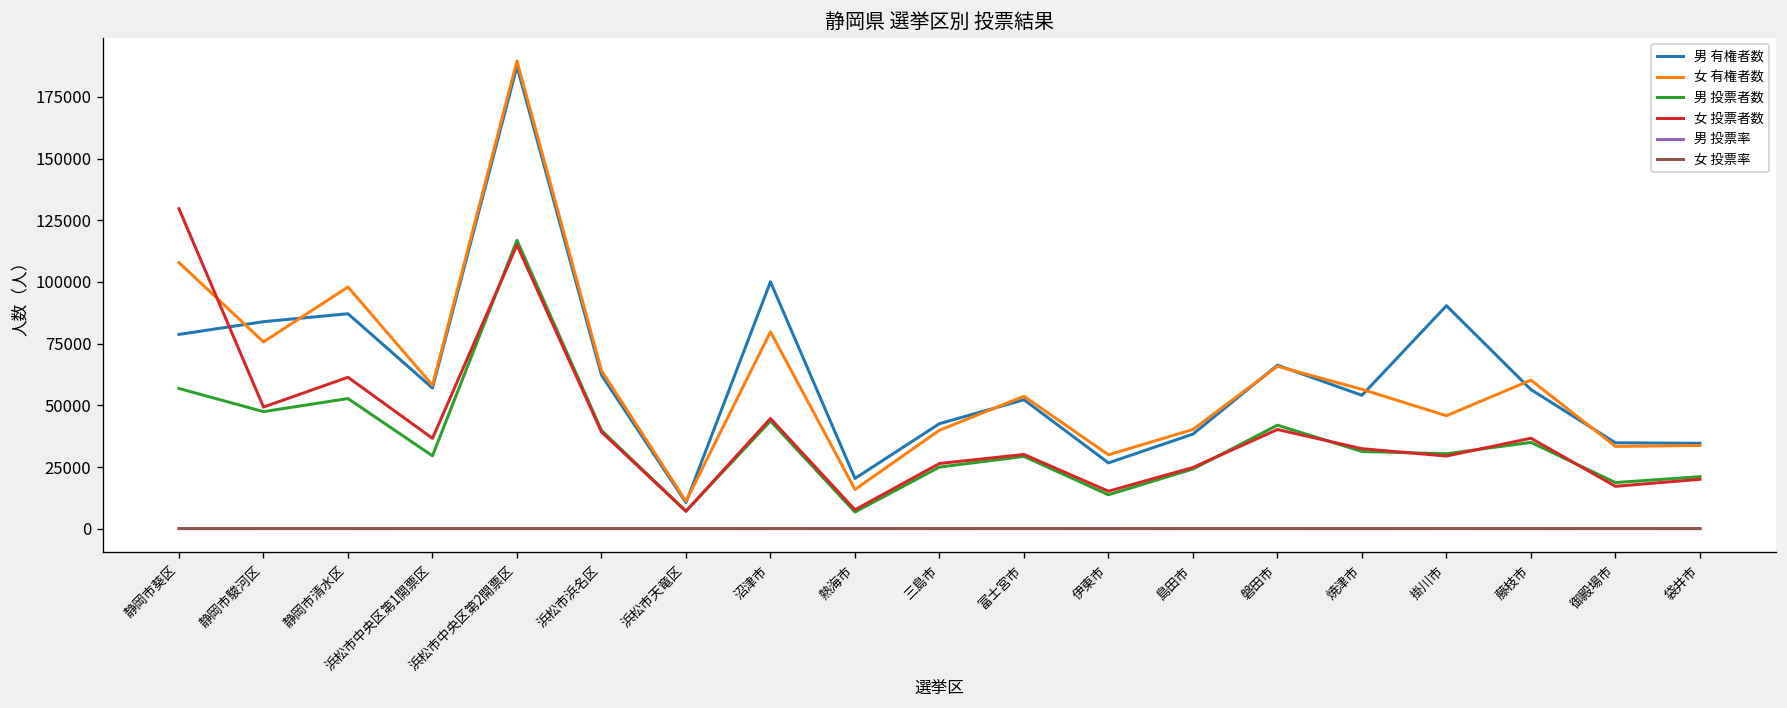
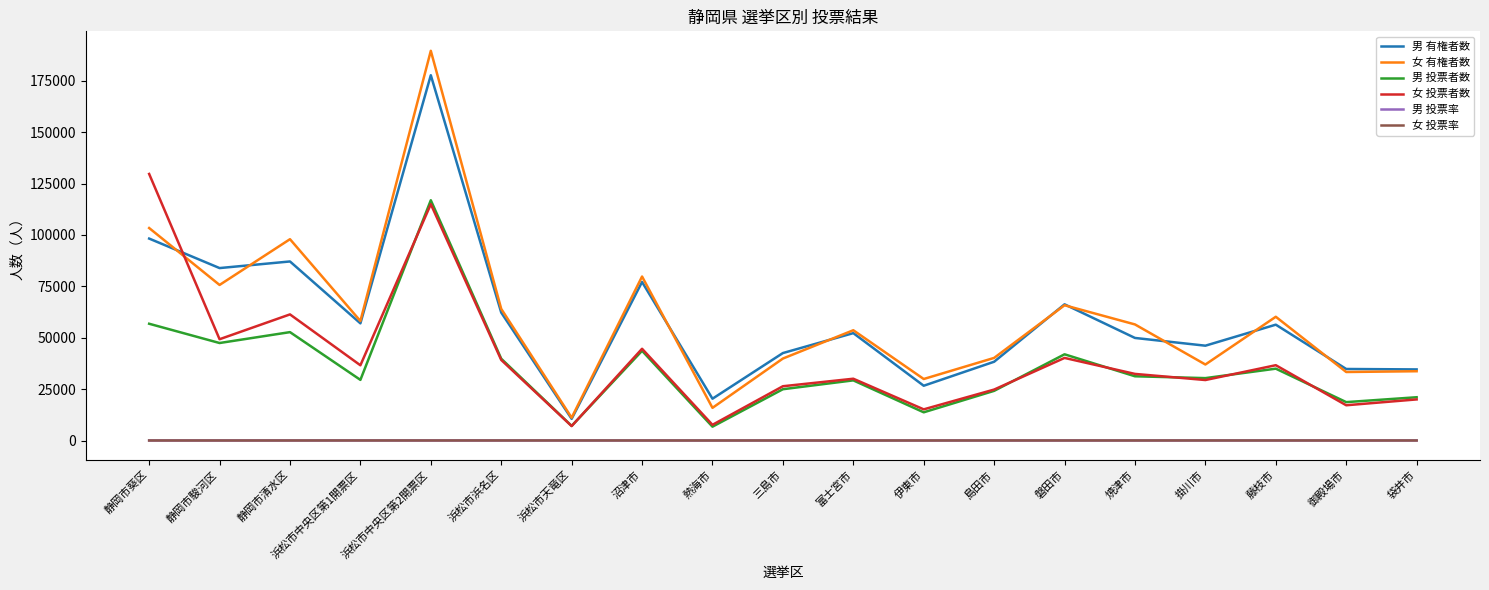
男 有権者数, 静岡市葵区: 79000 -> 98000
女 有権者数, 静岡市葵区: 108000 -> 103000
男 有権者数, 浜松市中央区第2開票区: 187000 -> 178000
男 有権者数, 沼津市: 100000 -> 77000
男 有権者数, 焼津市: 54000 -> 50000
男 有権者数, 掛川市: 90000 -> 46000
女 有権者数, 掛川市: 46000 -> 37000
